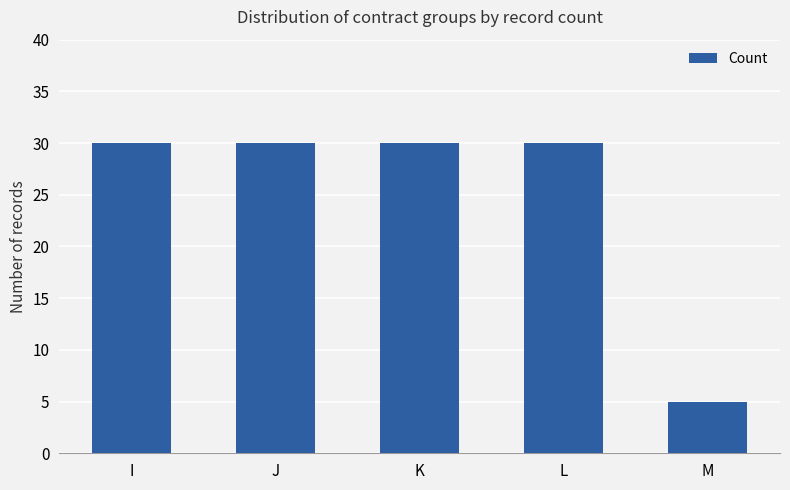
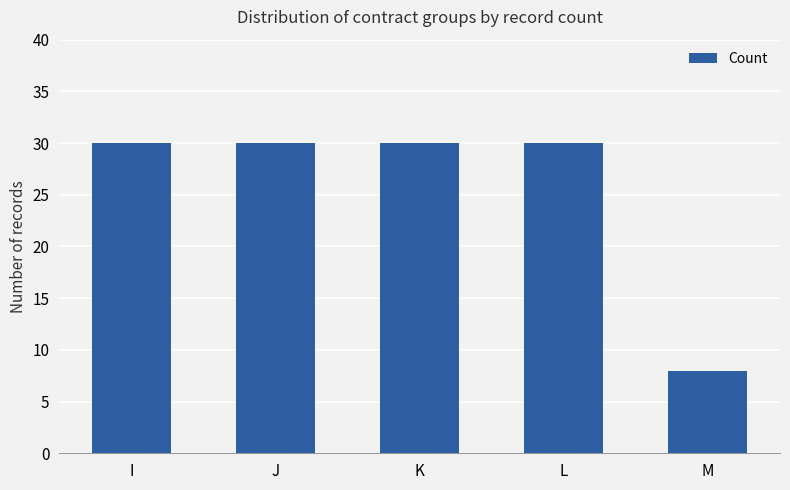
M: 5 -> 8
